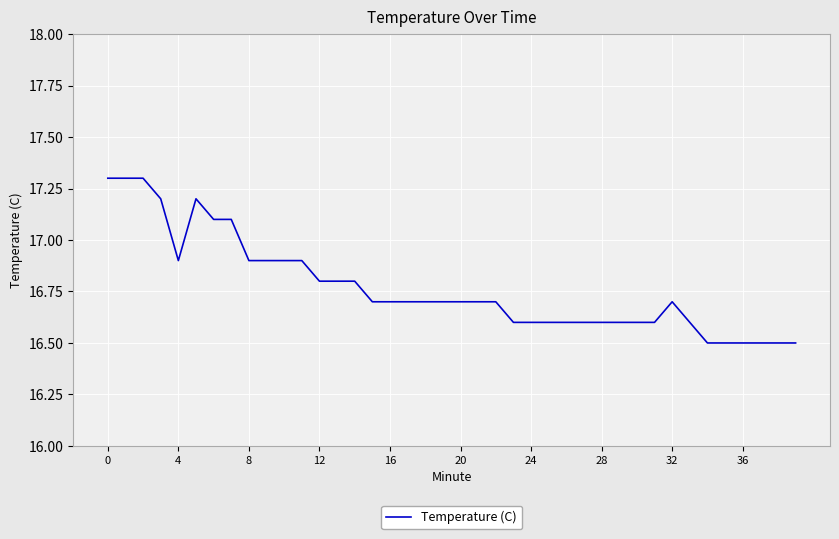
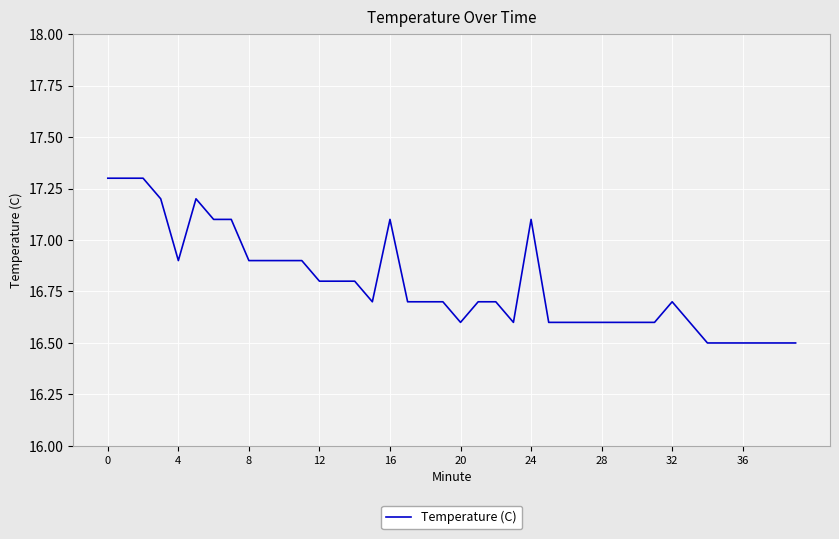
16: 16.7 -> 17.1
20: 16.7 -> 16.6
24: 16.6 -> 17.1
